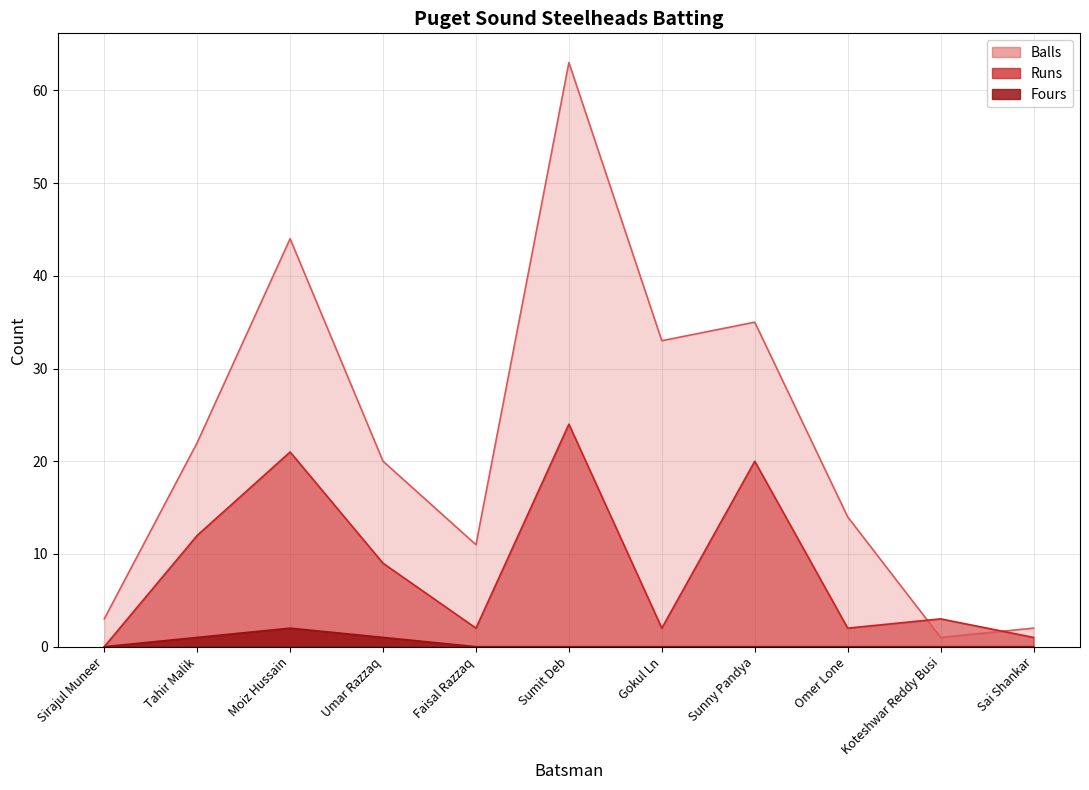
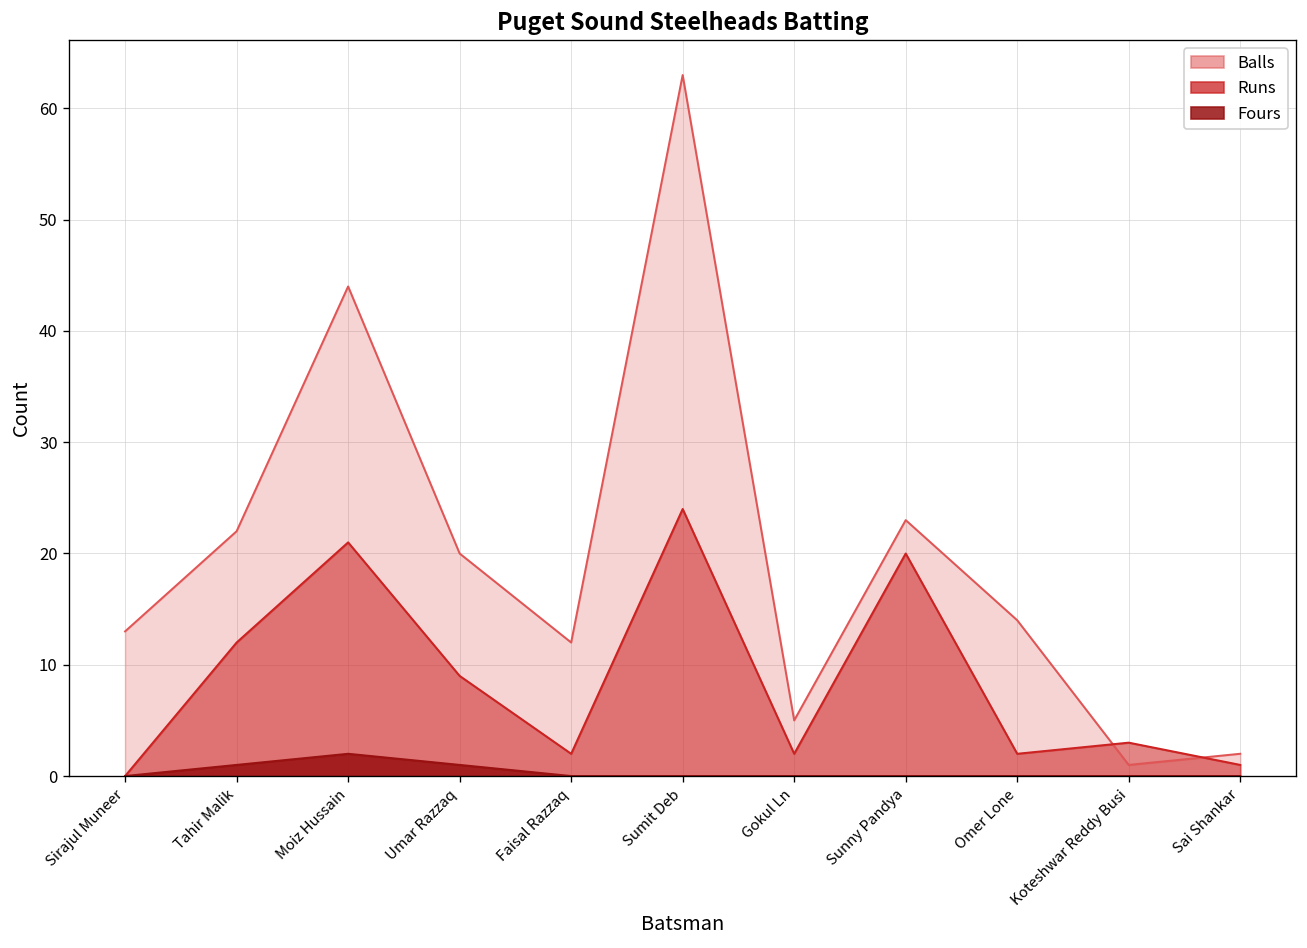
Balls, Sirajul Muneer: 3 -> 13
Balls, Faisal Razzaq: 11 -> 12
Balls, Gokul Ln: 33 -> 5
Balls, Sunny Pandya: 35 -> 23
